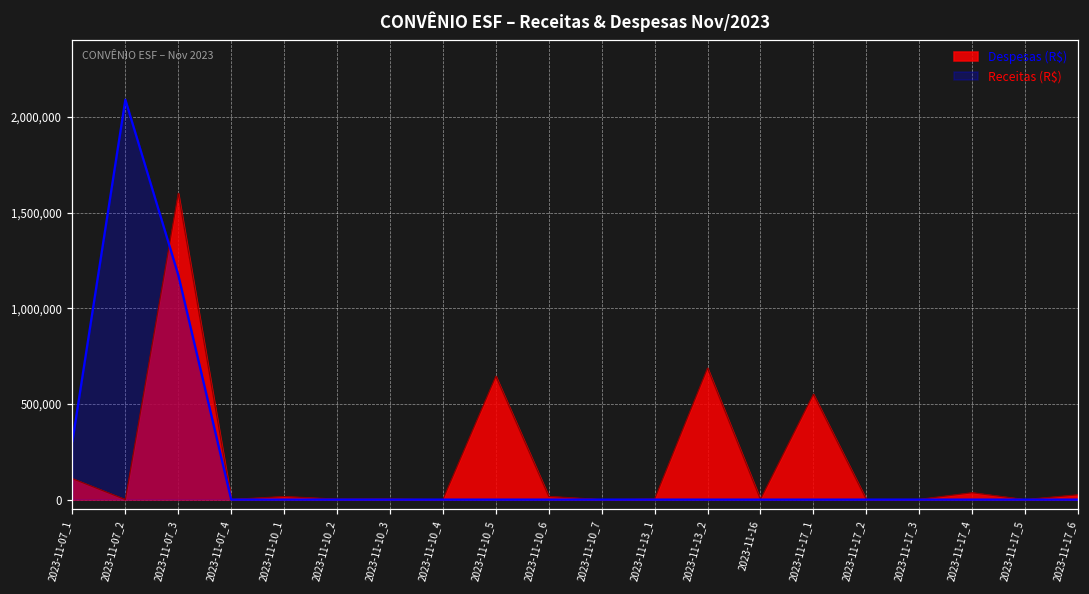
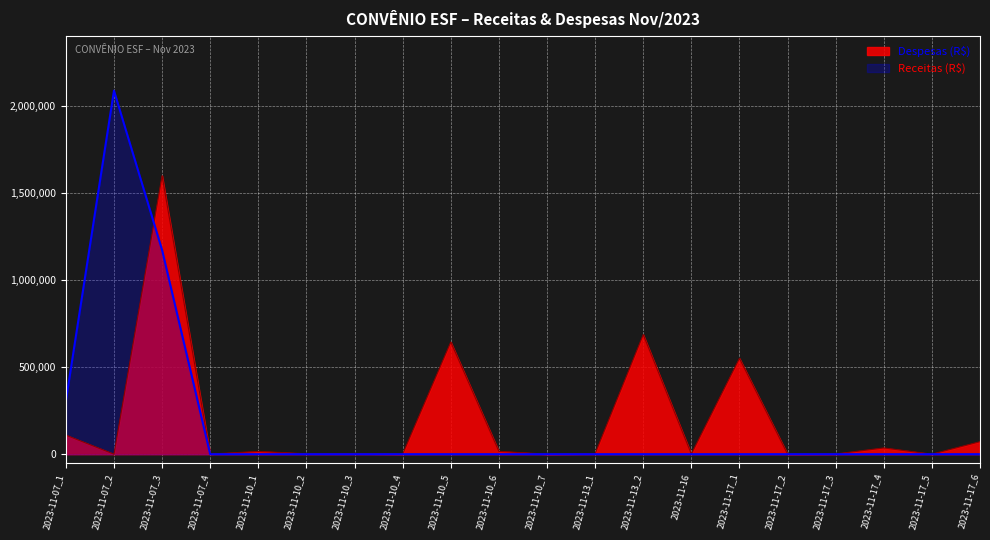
Despesas (R$), 2023-11-17_6: 30,000 -> 70,000
